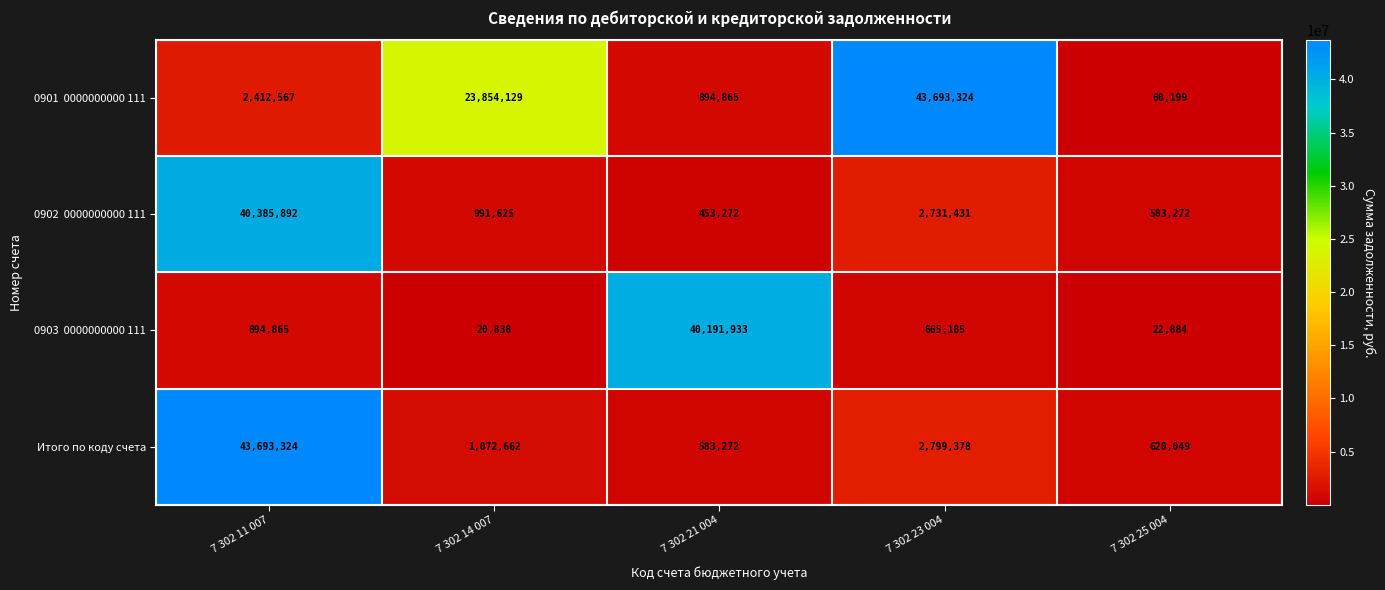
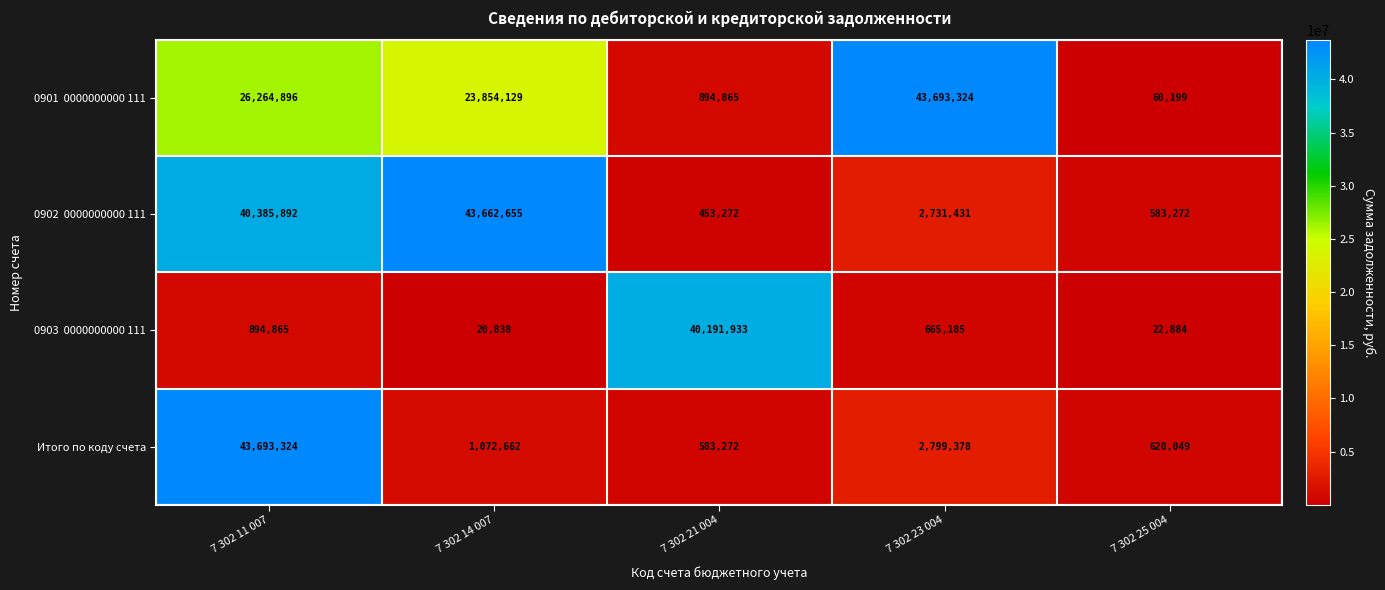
0901 0000000000 111, 7 302 11 007: 2,412,567 -> 26,264,896
0902 0000000000 111, 7 302 14 007: 991,625 -> 43,662,655
